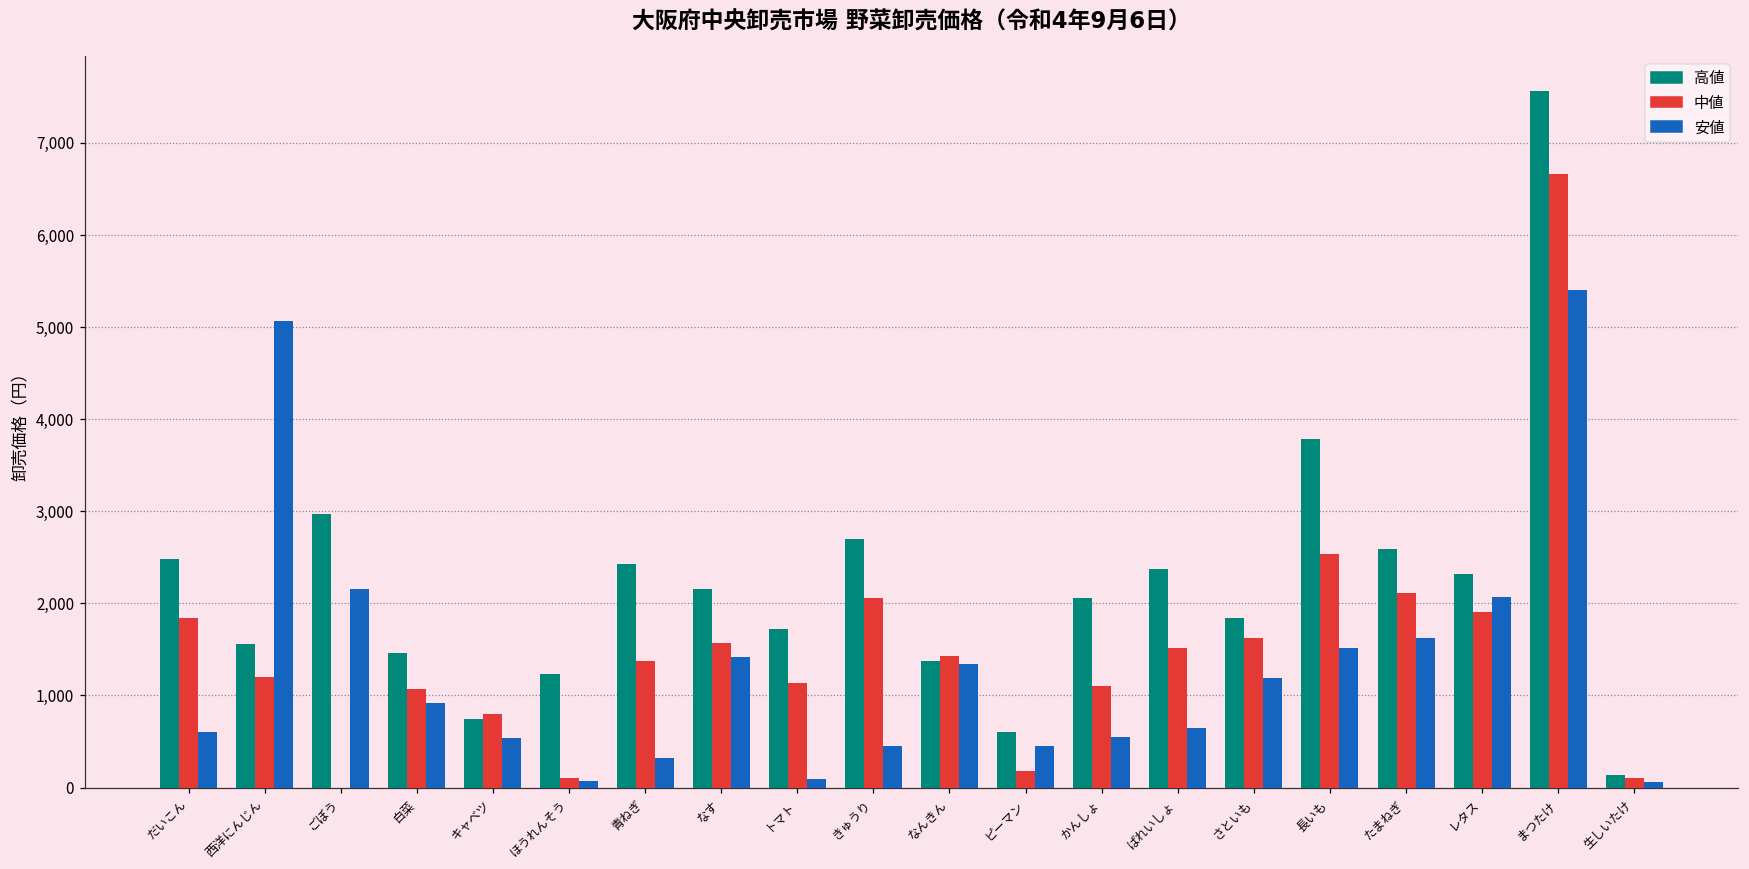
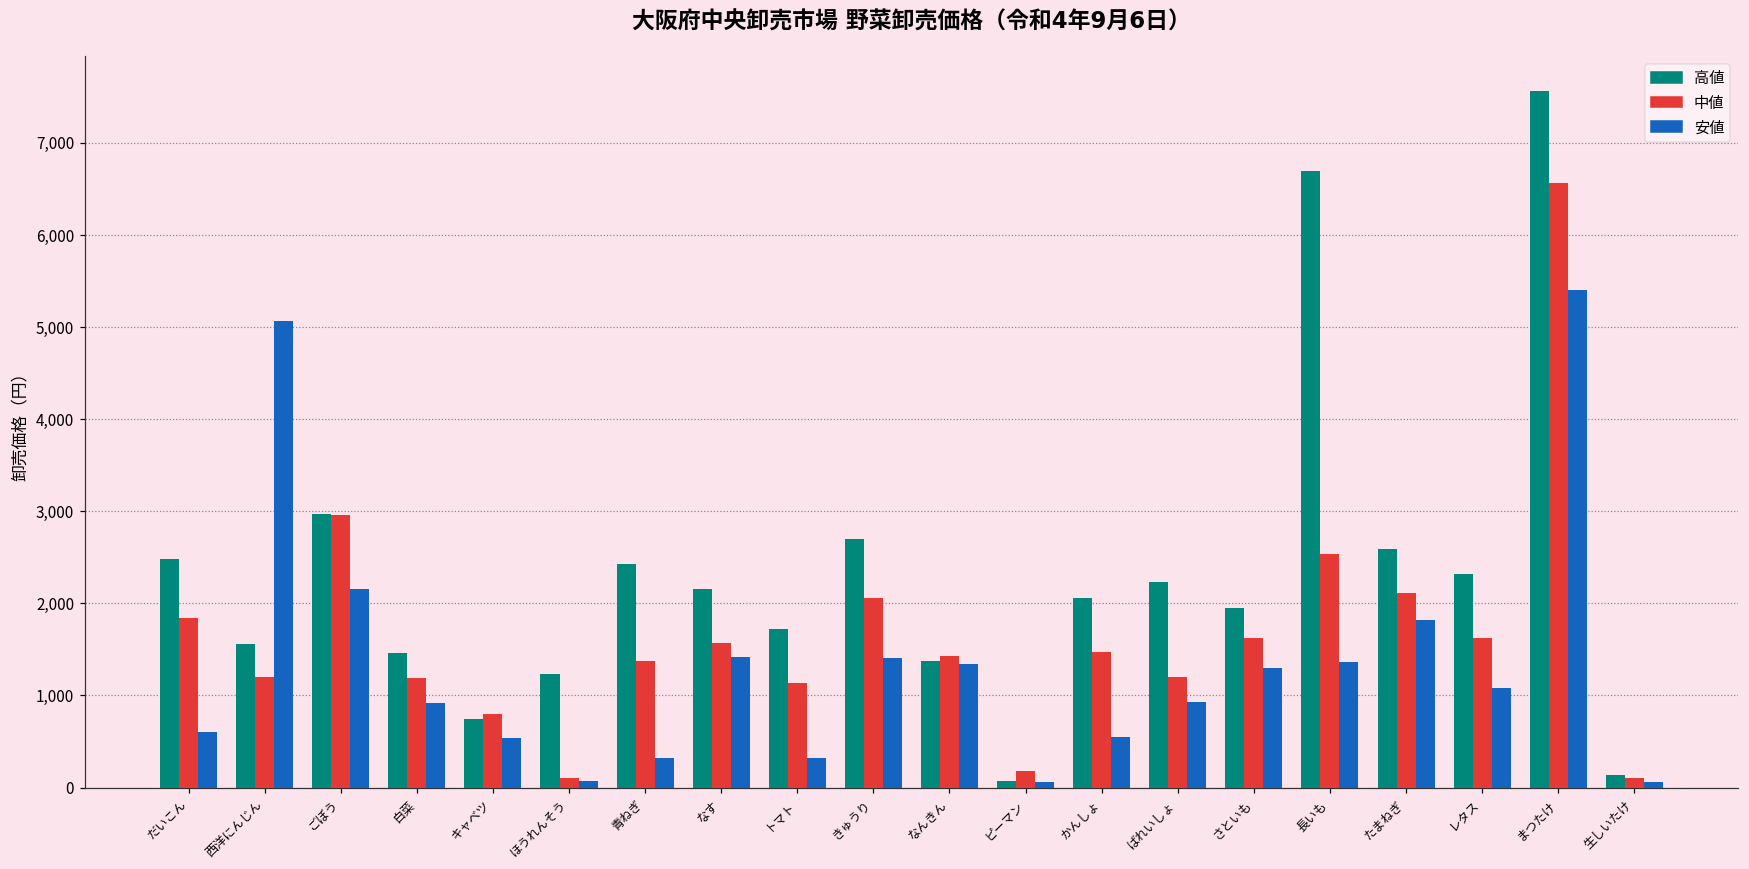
中値, ごぼう: 0 -> 3,000
中値, 白菜: 1,100 -> 1,200
安値, トマト: 100 -> 300
安値, きゅうり: 400 -> 1,400
高値, ピーマン: 600 -> 100
安値, ピーマン: 500 -> 100
中値, かんしょ: 1,100 -> 1,500
高値, ばれいしょ: 2,400 -> 2,200
中値, ばれいしょ: 1,500 -> 1,200
安値, ばれいしょ: 600 -> 900
高値, さといも: 1,800 -> 1,900
安値, さといも: 1,200 -> 1,300
高値, 長いも: 3,800 -> 6,700
安値, 長いも: 1,500 -> 1,400
安値, たまねぎ: 1,600 -> 1,800
中値, レタス: 1,900 -> 1,600
安値, レタス: 2,100 -> 1,100
中値, まつたけ: 6,700 -> 6,600
